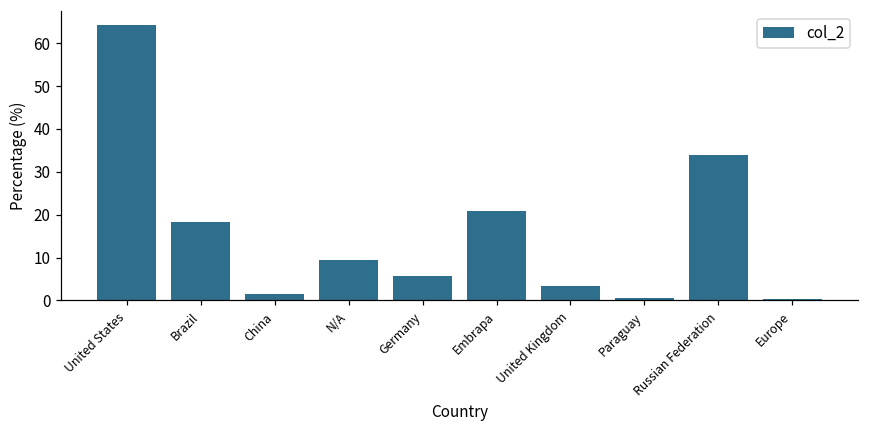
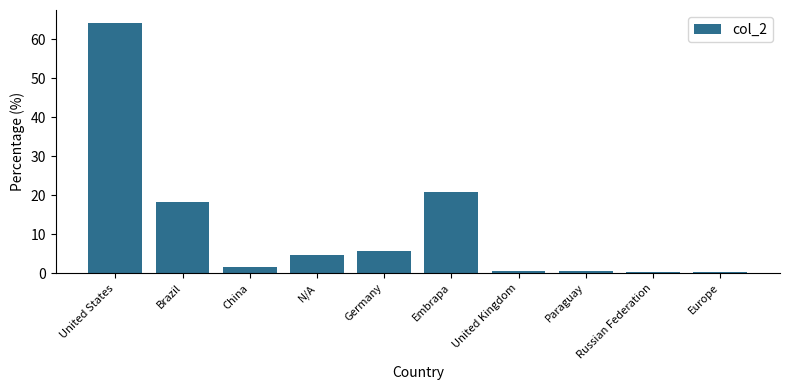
N/A: 10 -> 5
United Kingdom: 3 -> 1
Russian Federation: 34 -> 0
